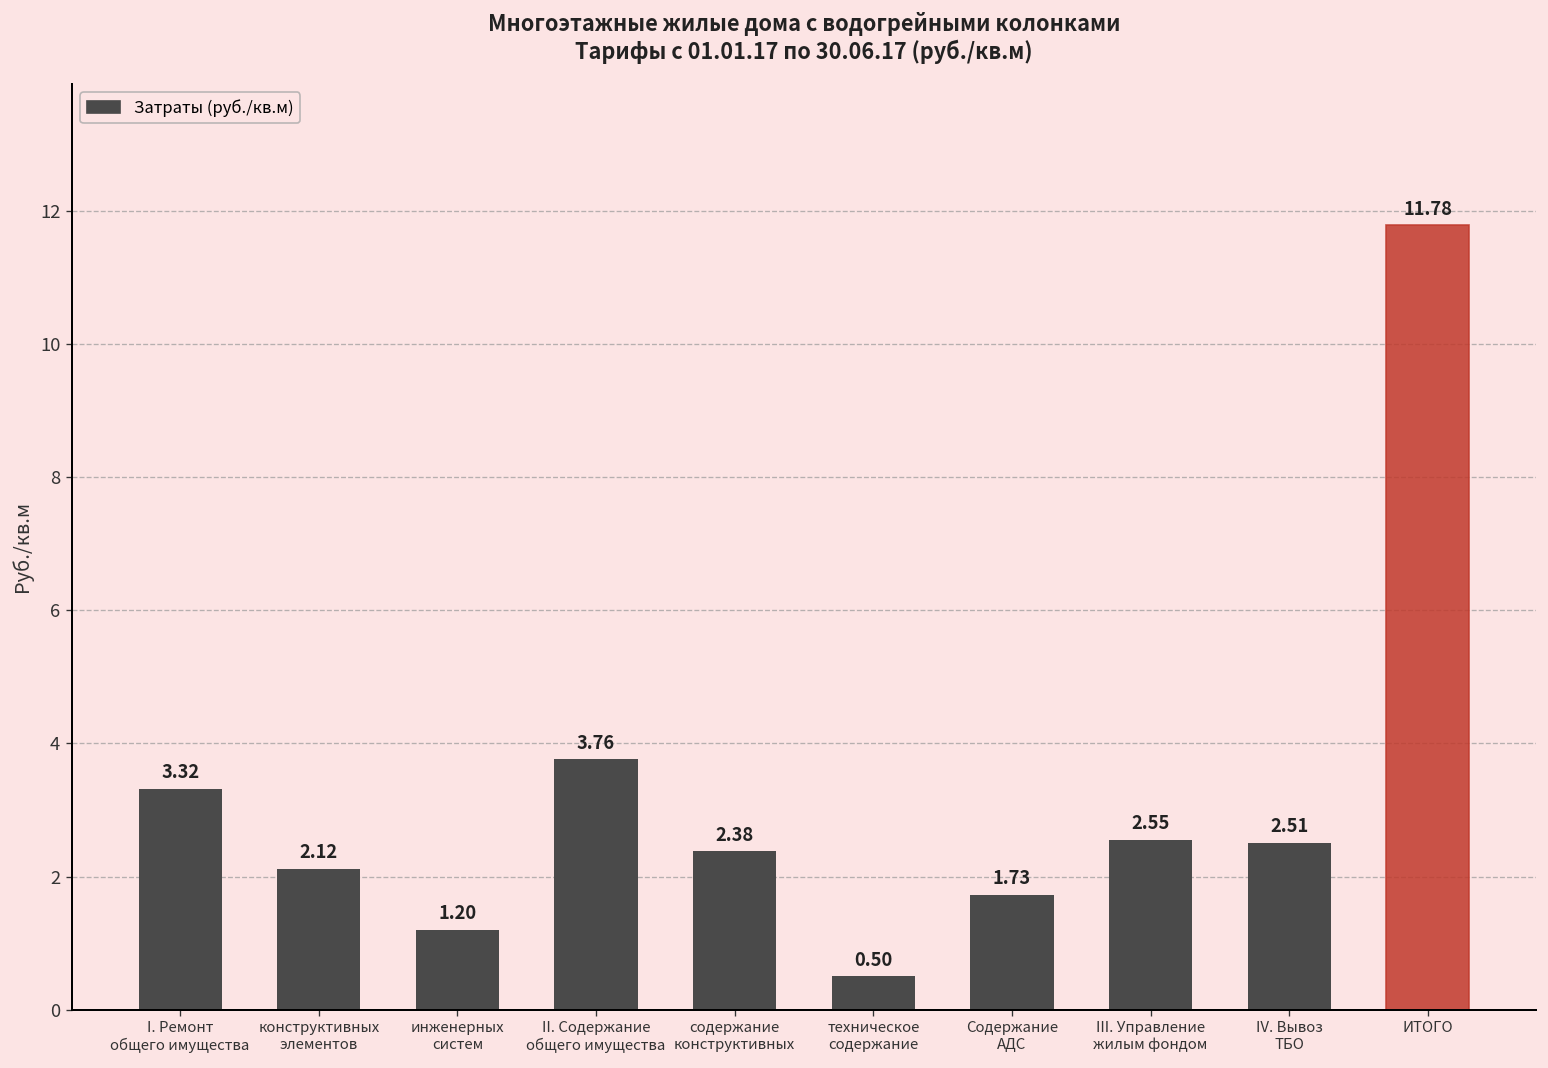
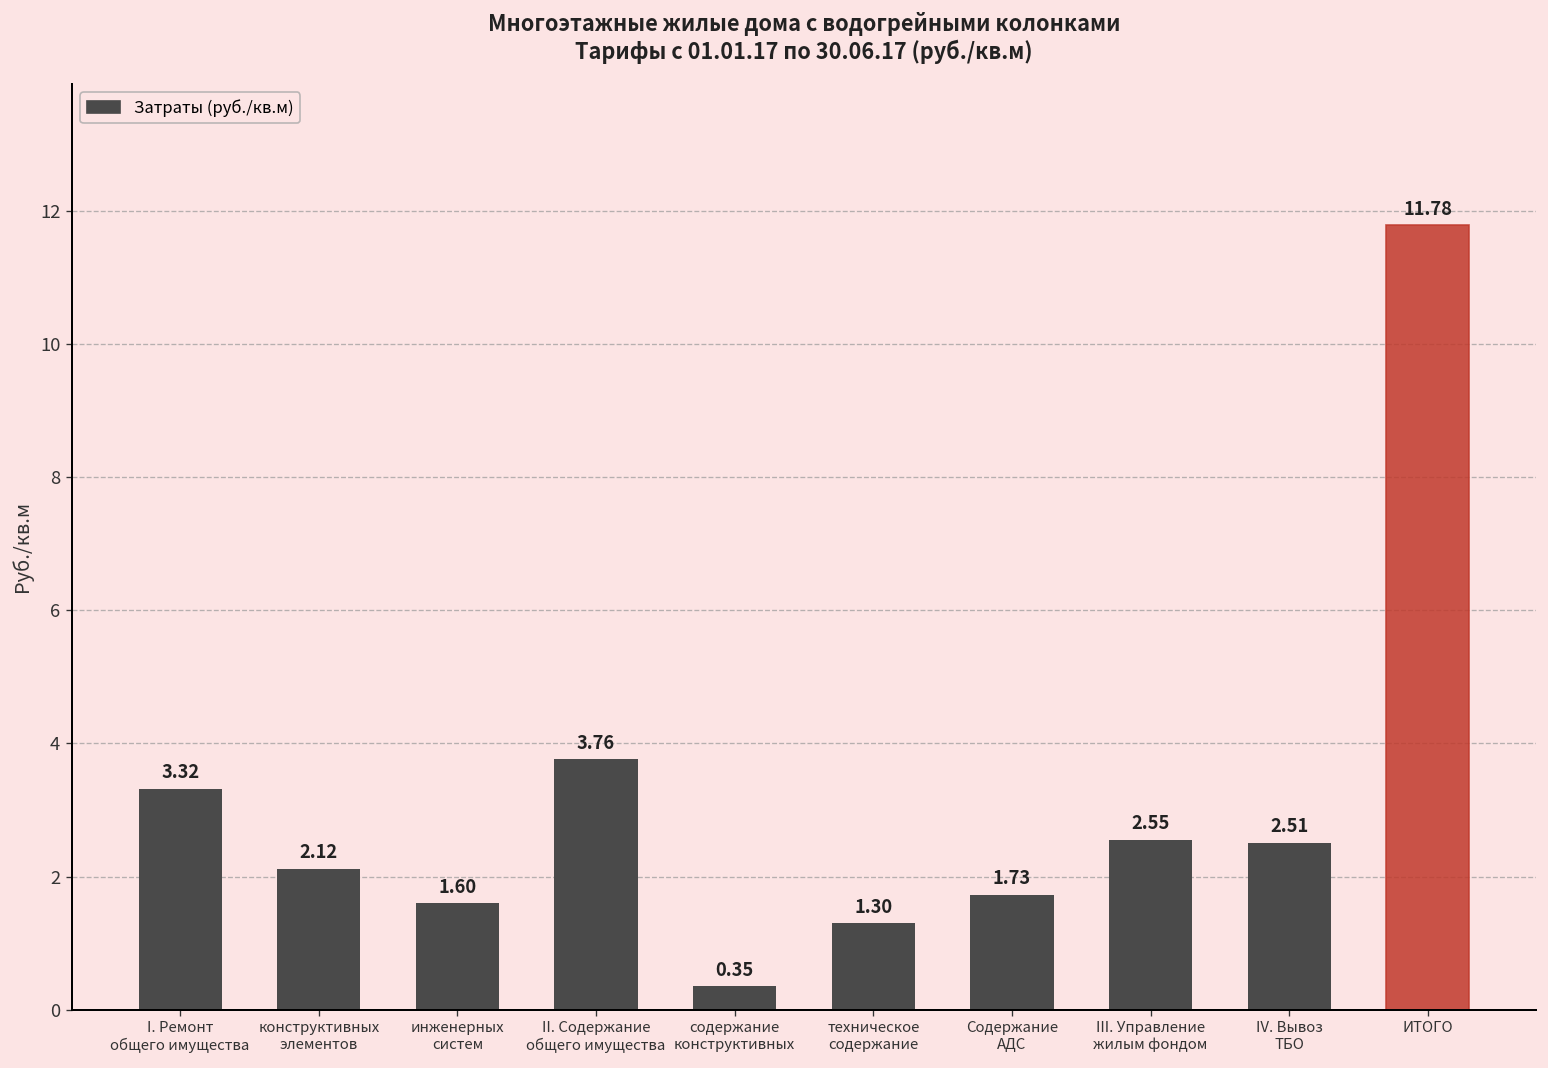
инженерных систем: 1.20 -> 1.60
содержание конструктивных: 2.38 -> 0.35
техническое содержание: 0.50 -> 1.30
